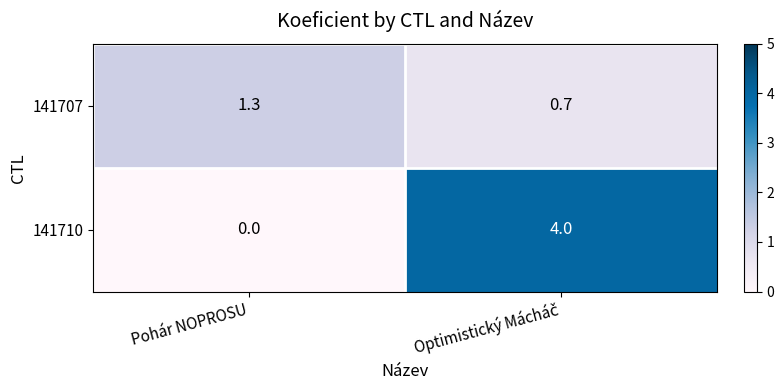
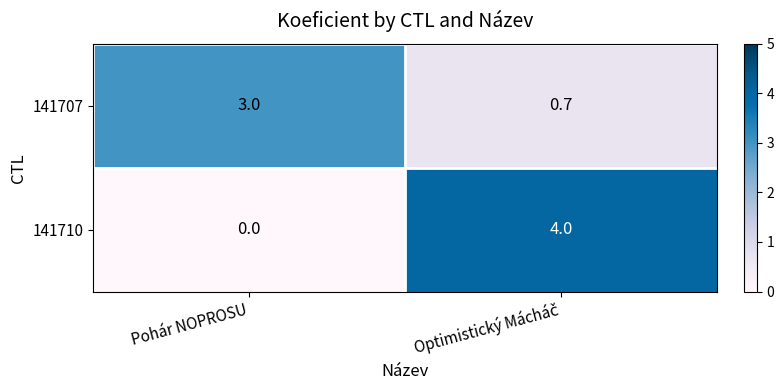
141707, Pohár NOPROSU: 1.3 -> 3.0
